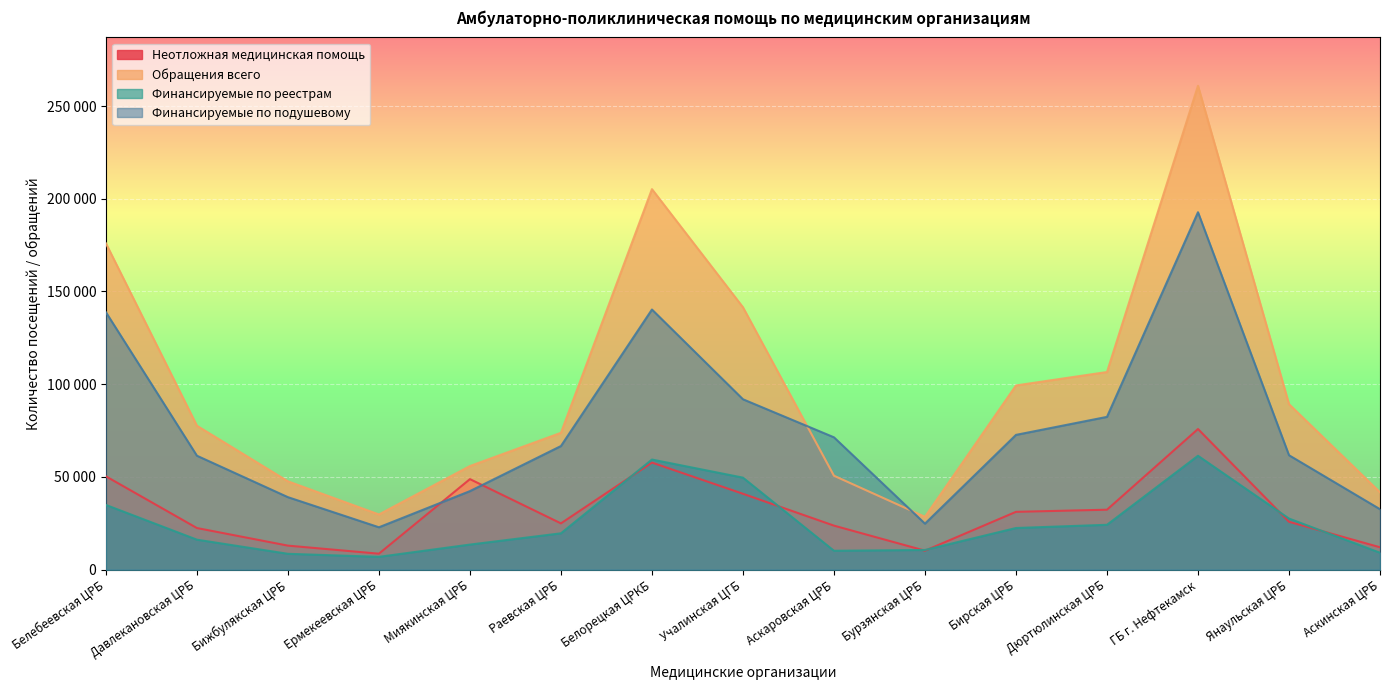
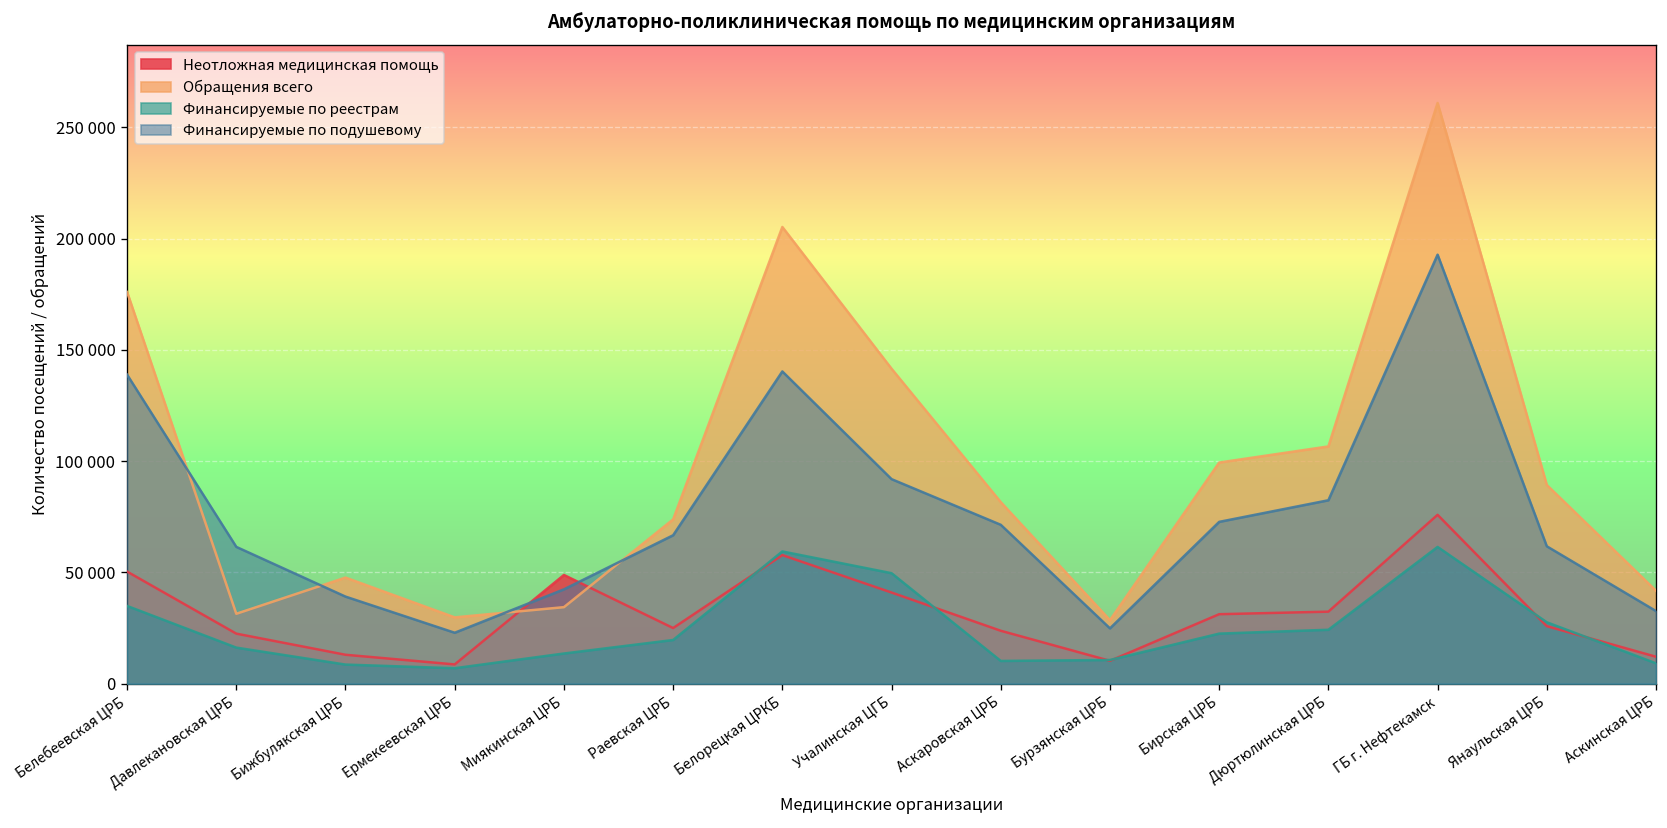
Обращения всего, Давлекановская ЦРБ: 78000 -> 31000
Обращения всего, Миякинская ЦРБ: 56000 -> 34000
Обращения всего, Аскаровская ЦРБ: 51000 -> 82000
